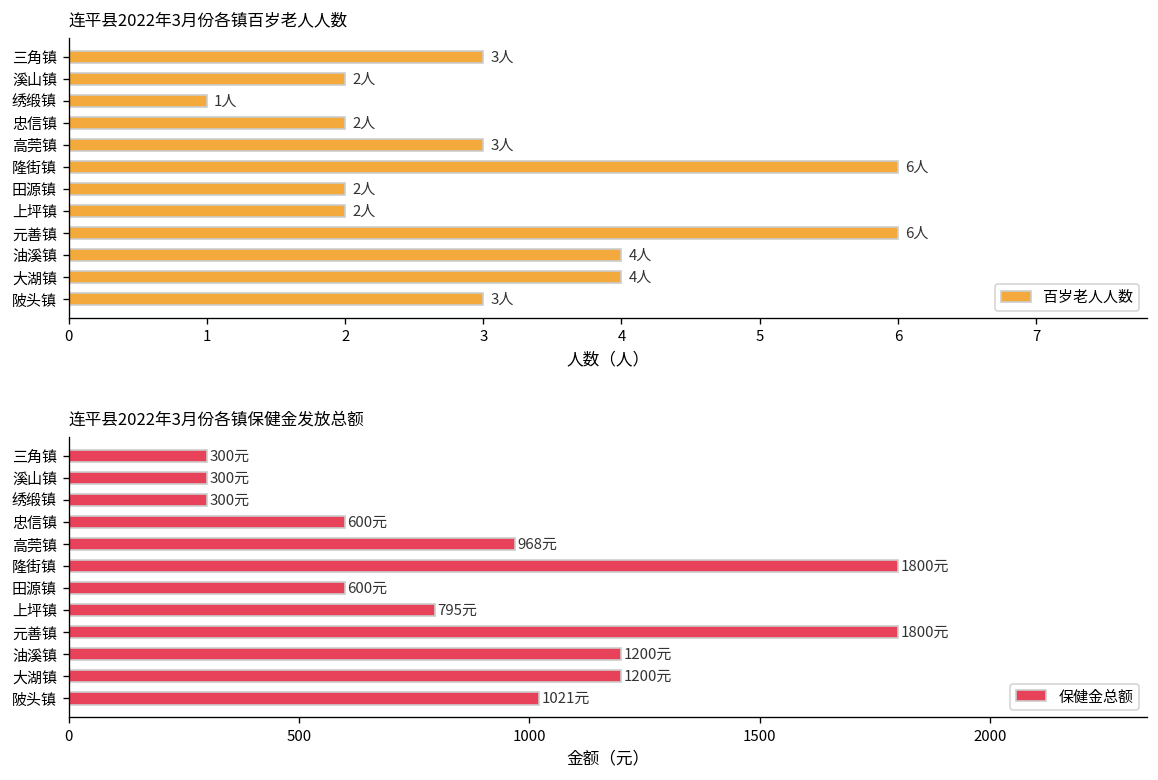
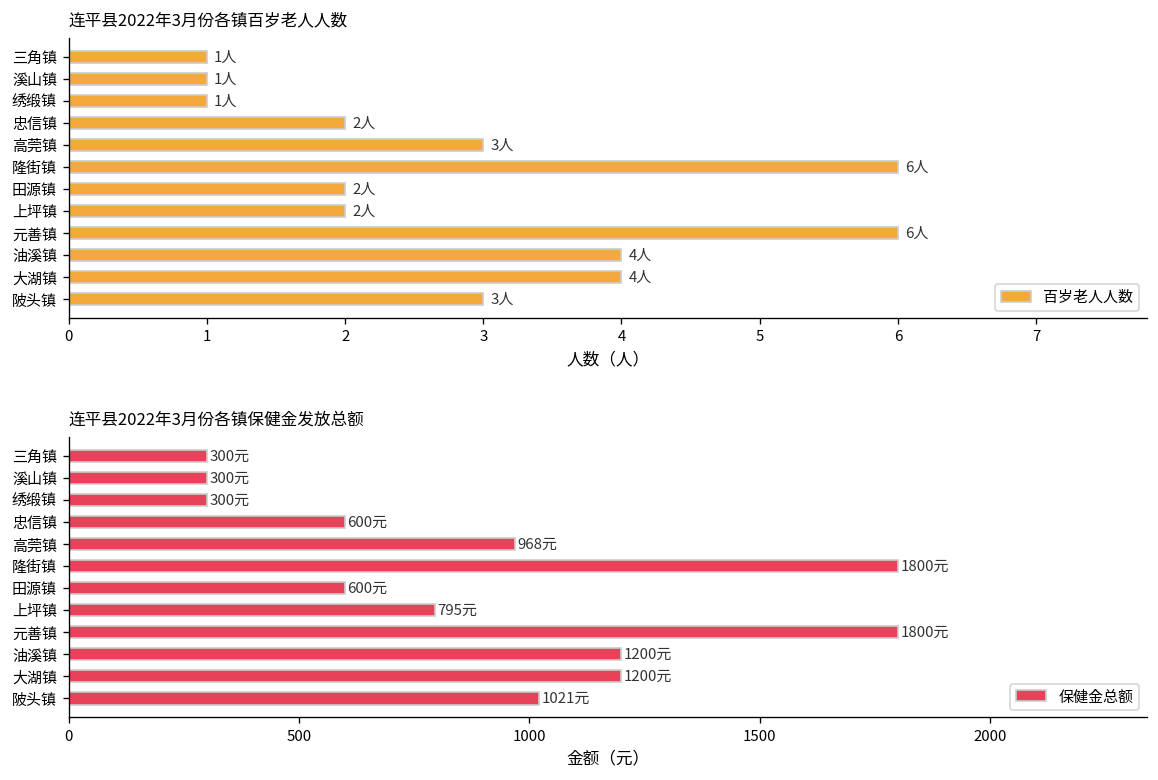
连平县2022年3月份各镇百岁老人人数, 三角镇: 3人 -> 1人
连平县2022年3月份各镇百岁老人人数, 溪山镇: 2人 -> 1人
